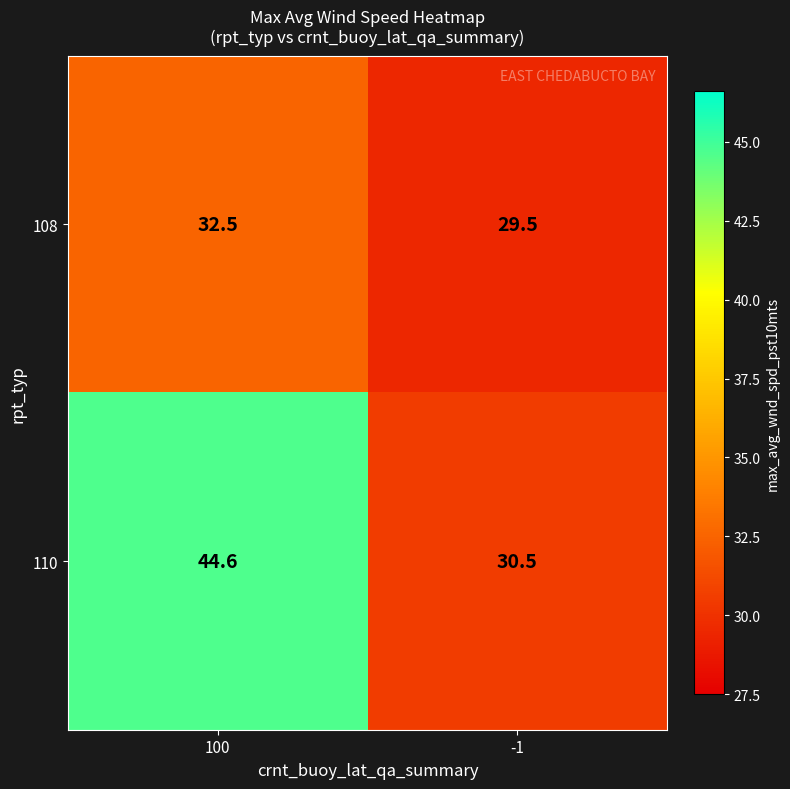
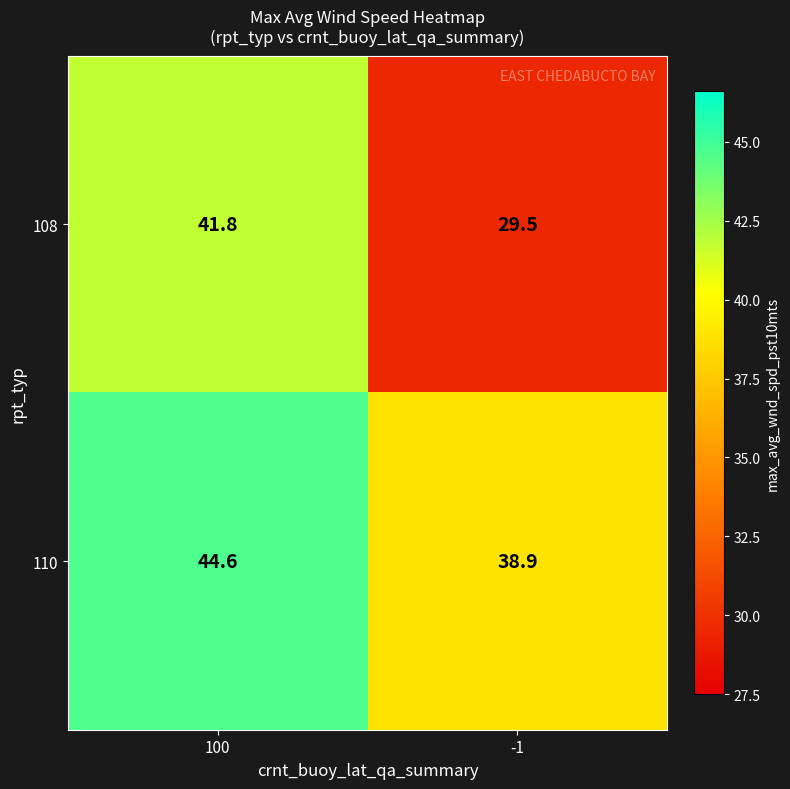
108, 100: 32.5 -> 41.8
110, -1: 30.5 -> 38.9
